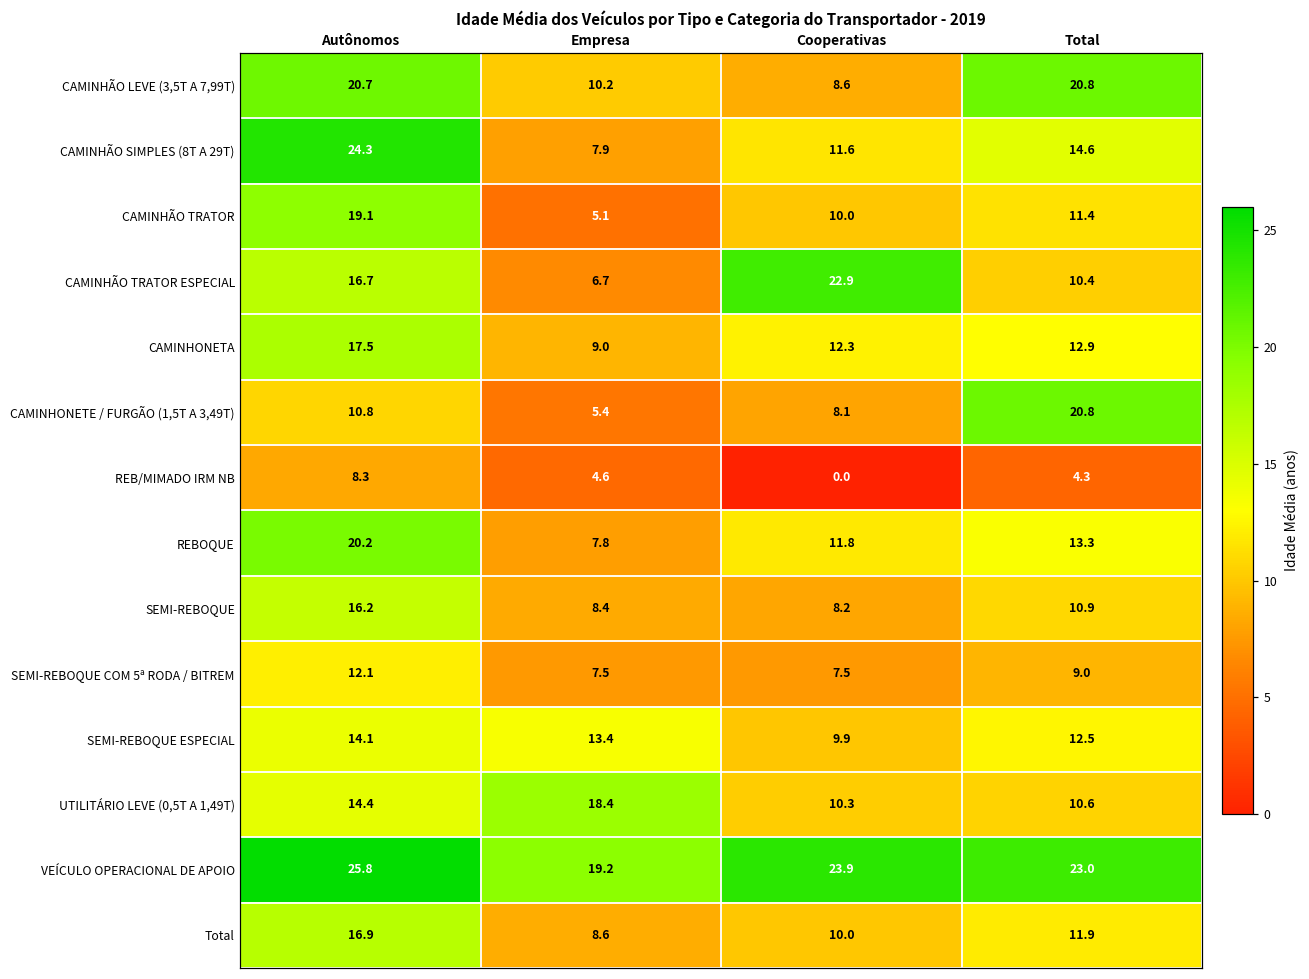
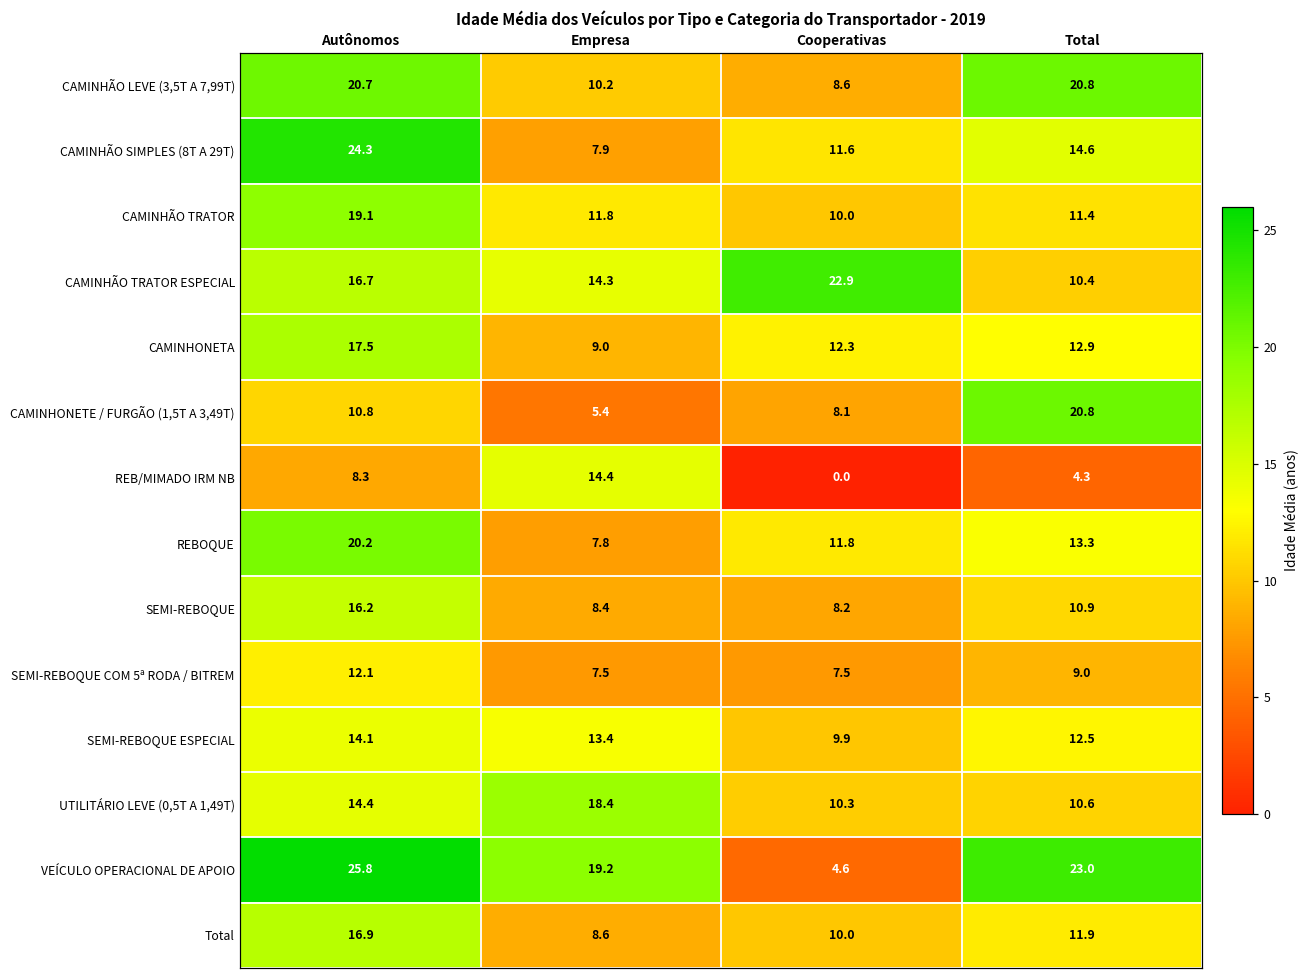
CAMINHÃO TRATOR, Empresa: 5.1 -> 11.8
CAMINHÃO TRATOR ESPECIAL, Empresa: 6.7 -> 14.3
REB/MIMADO IRM NB, Empresa: 4.6 -> 14.4
VEÍCULO OPERACIONAL DE APOIO, Cooperativas: 23.9 -> 4.6
